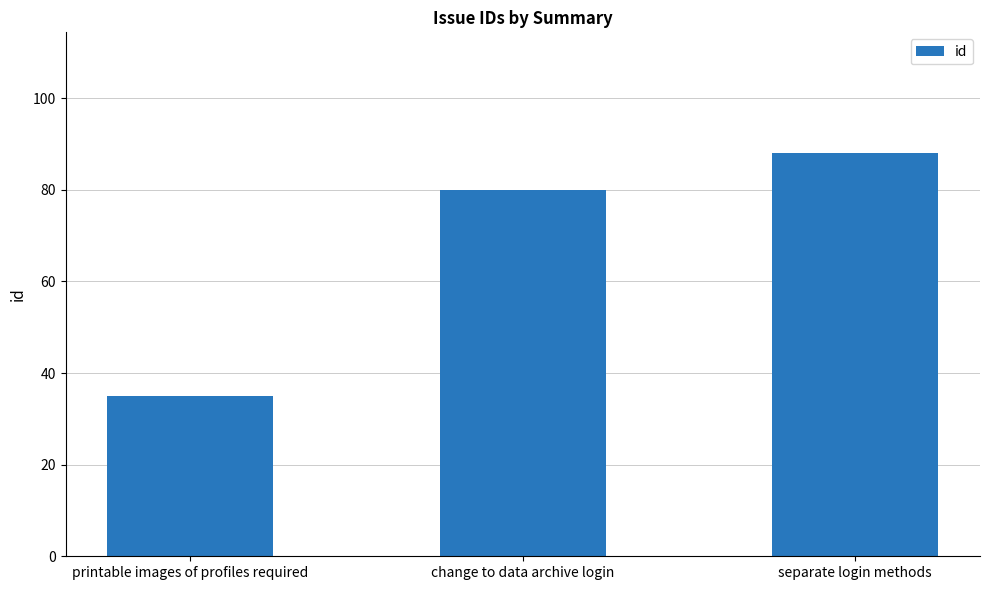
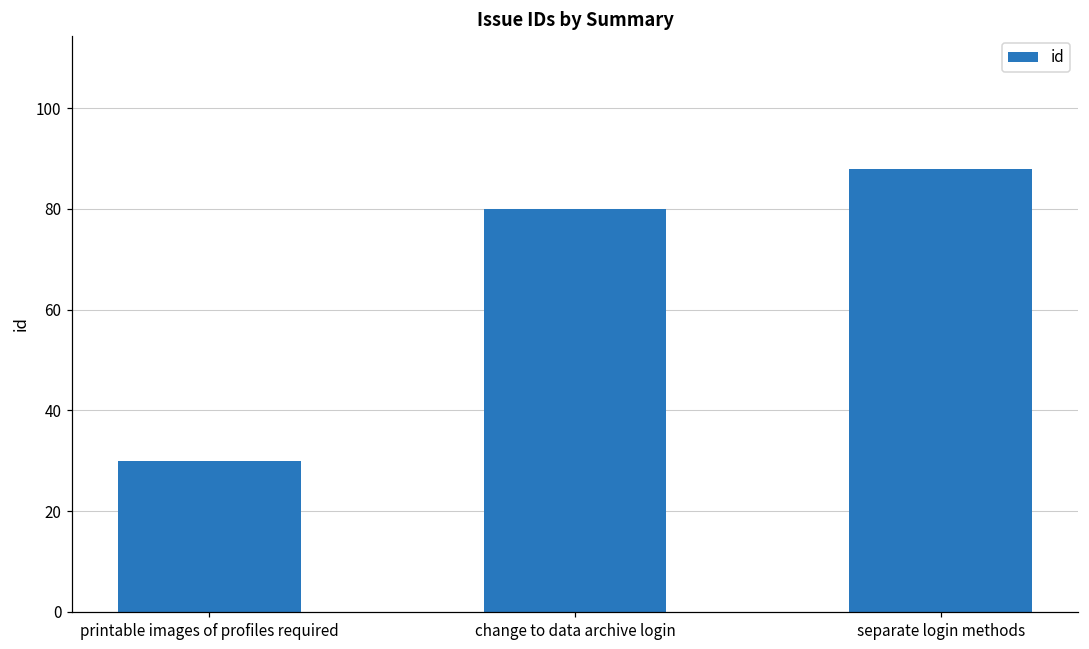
printable images of profiles required: 35 -> 30
